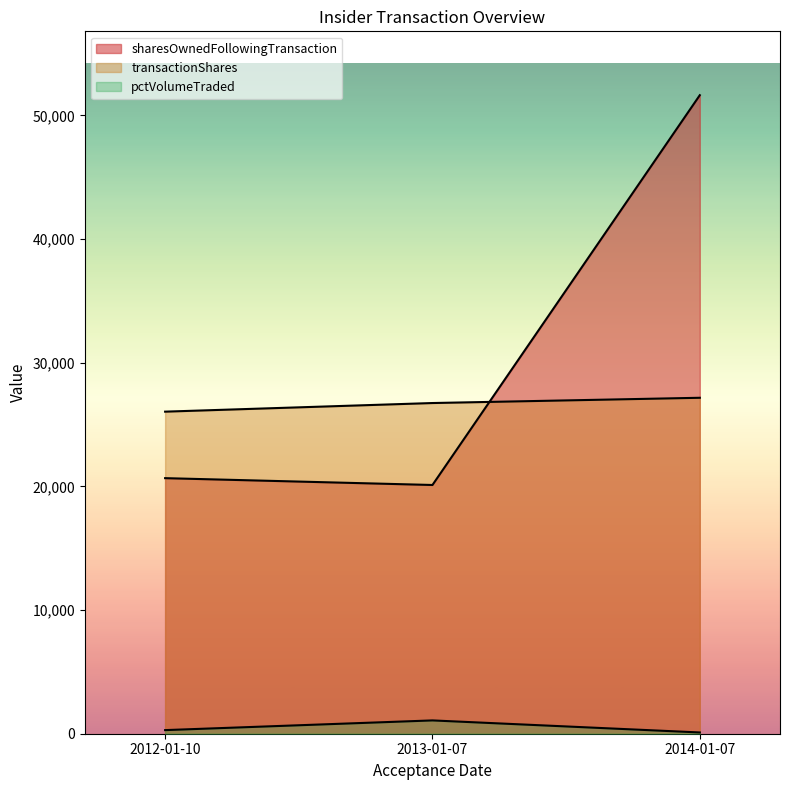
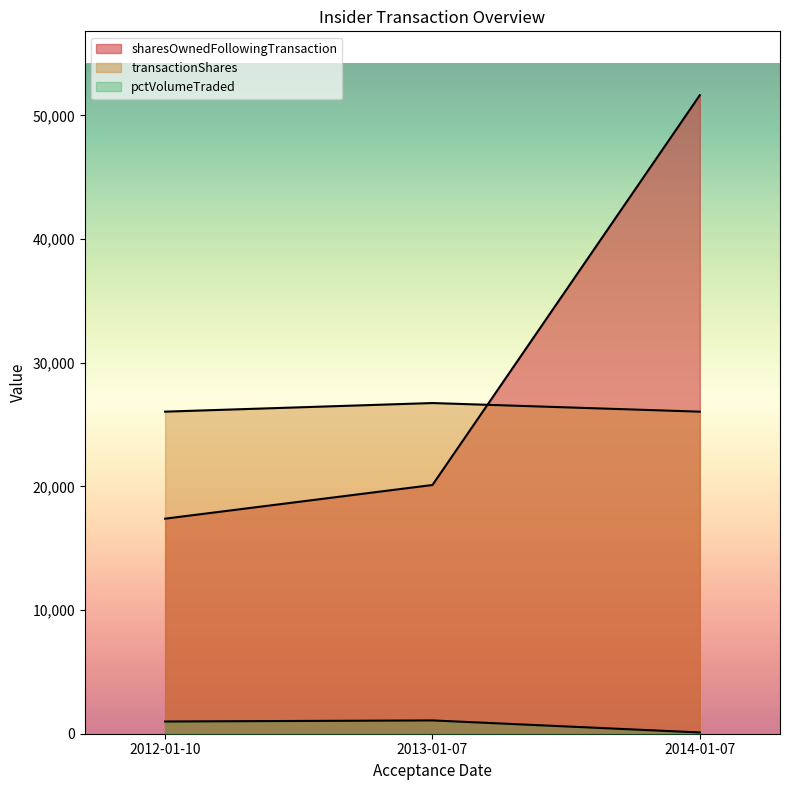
sharesOwnedFollowingTransaction, 2012-01-10: 20,700 -> 17,400
pctVolumeTraded, 2012-01-10: 300 -> 1,000
transactionShares, 2014-01-07: 27,200 -> 26,000
